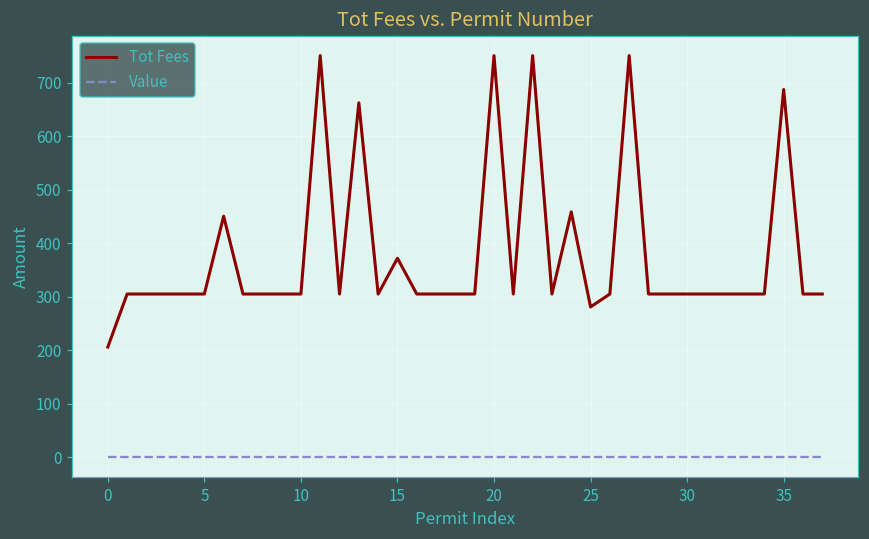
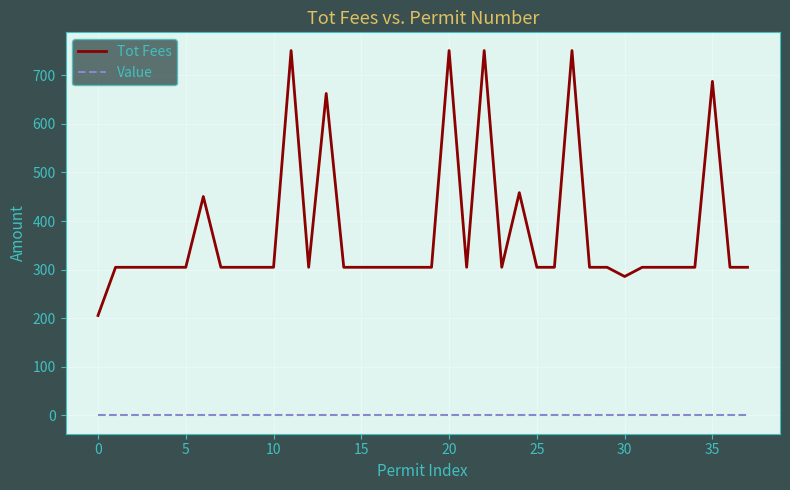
Tot Fees, 15: 370 -> 300
Tot Fees, 25: 280 -> 300
Tot Fees, 30: 300 -> 290
